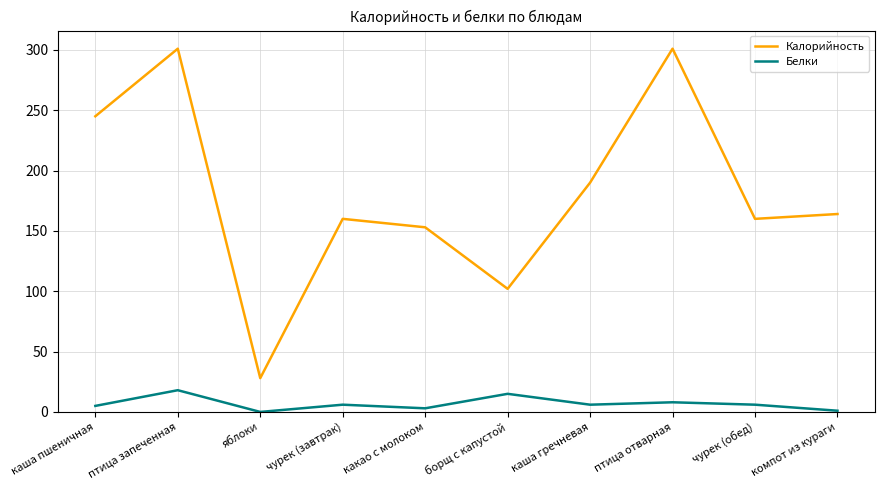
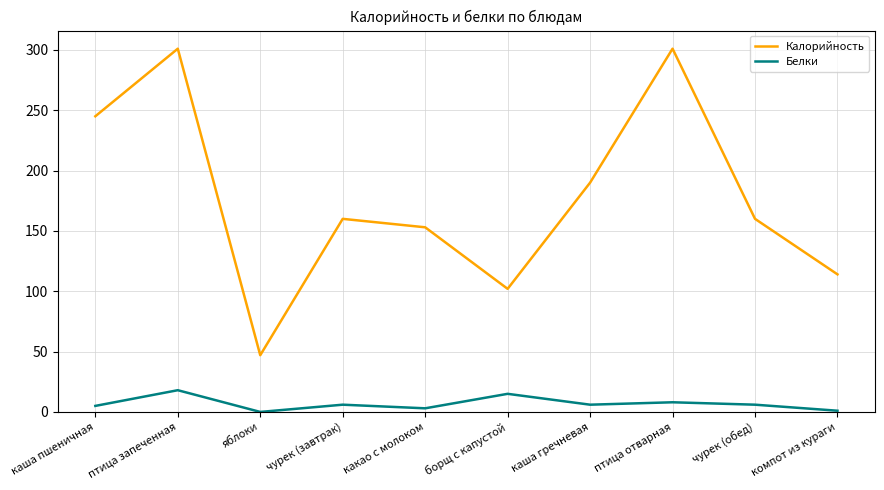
Калорийность, яблоки: 28 -> 47
Калорийность, компот из кураги: 164 -> 114
